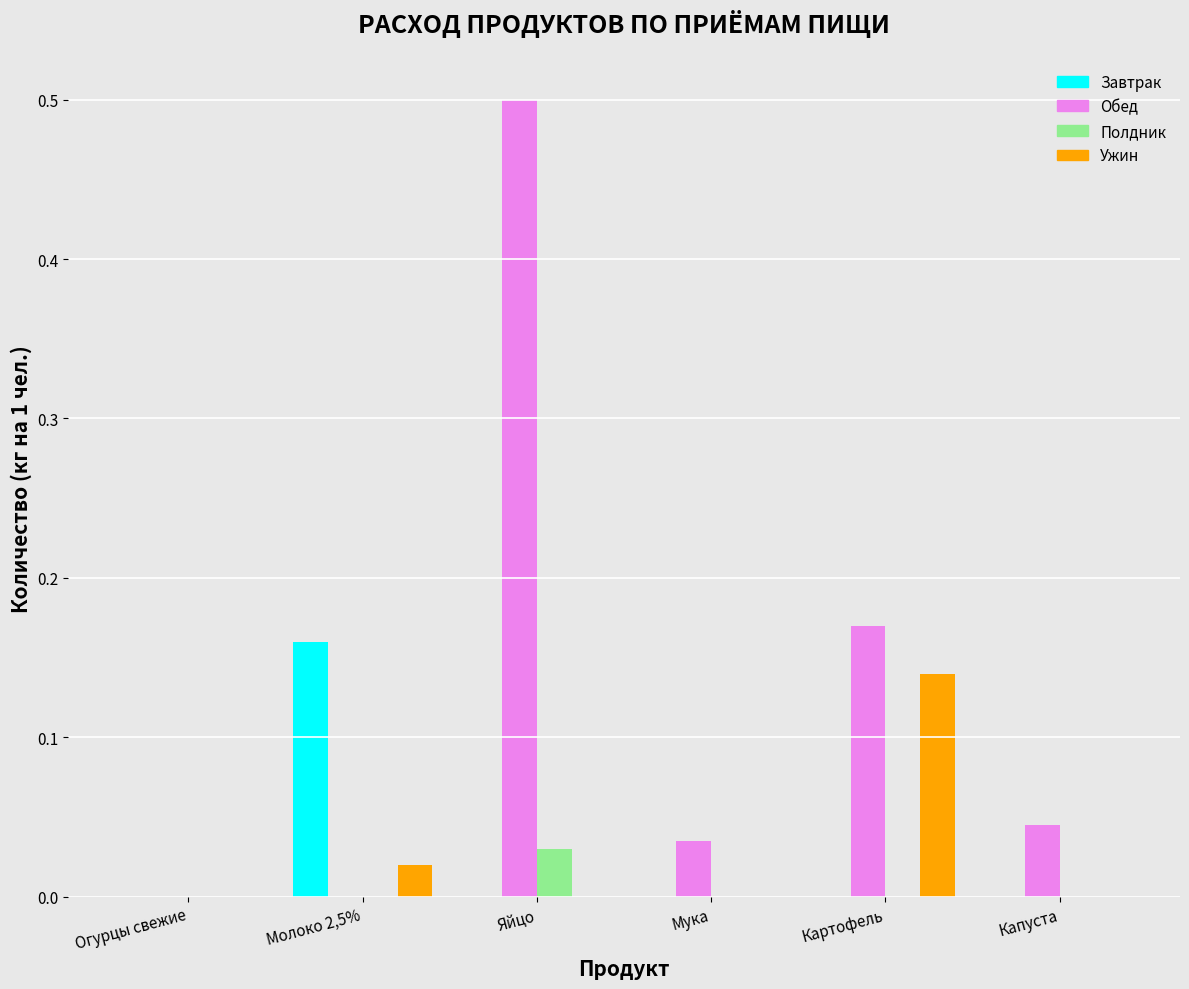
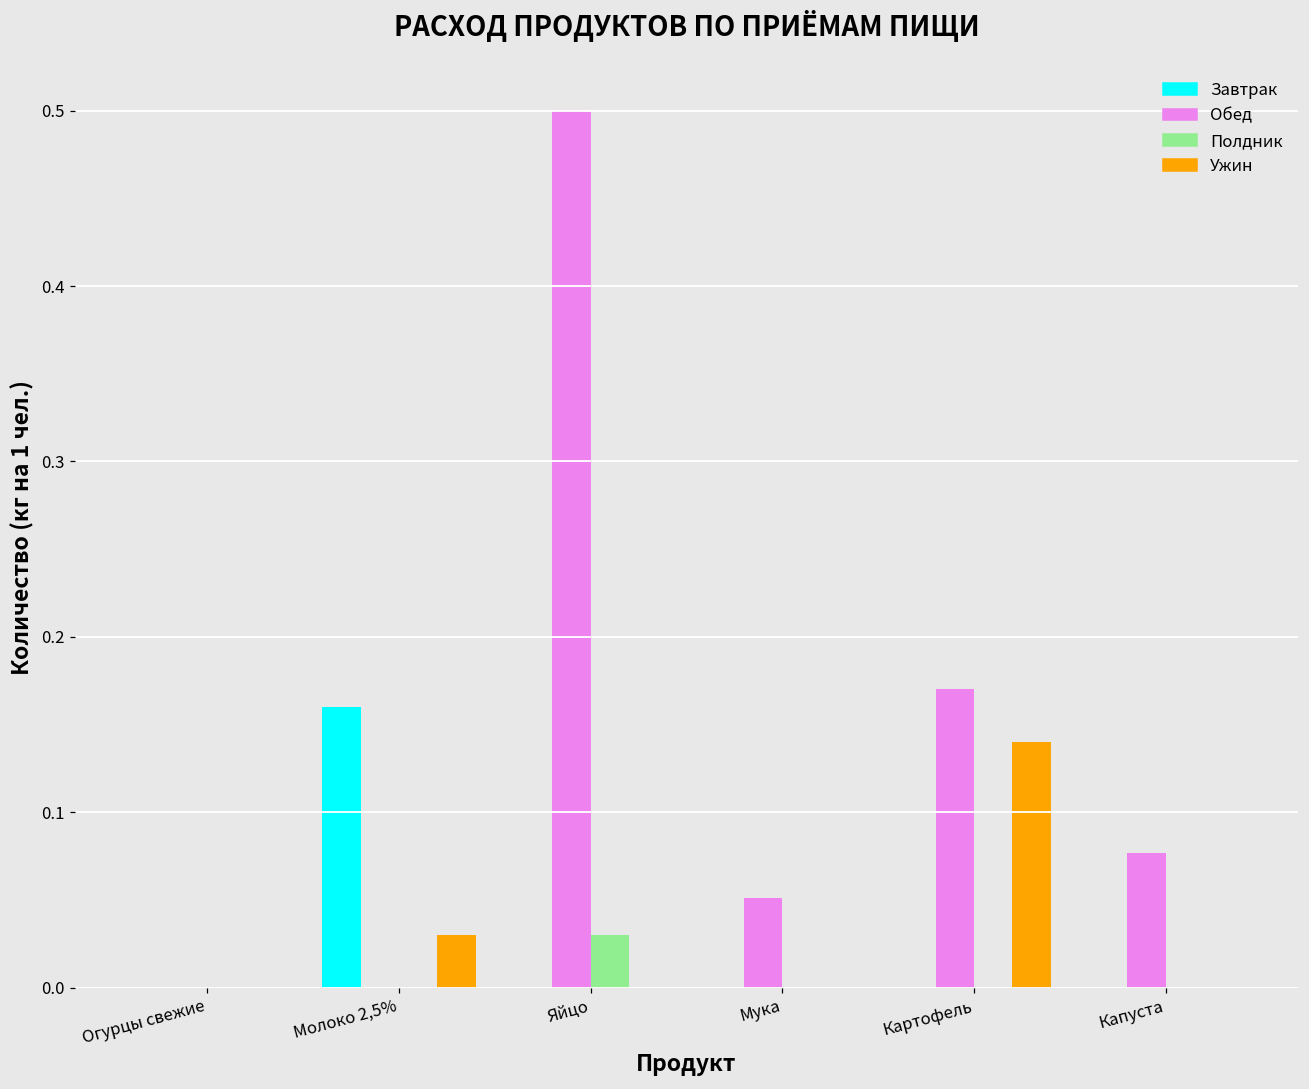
Ужин, Молоко 2,5%: 0.02 -> 0.03
Обед, Мука: 0.035 -> 0.051
Обед, Капуста: 0.045 -> 0.077
